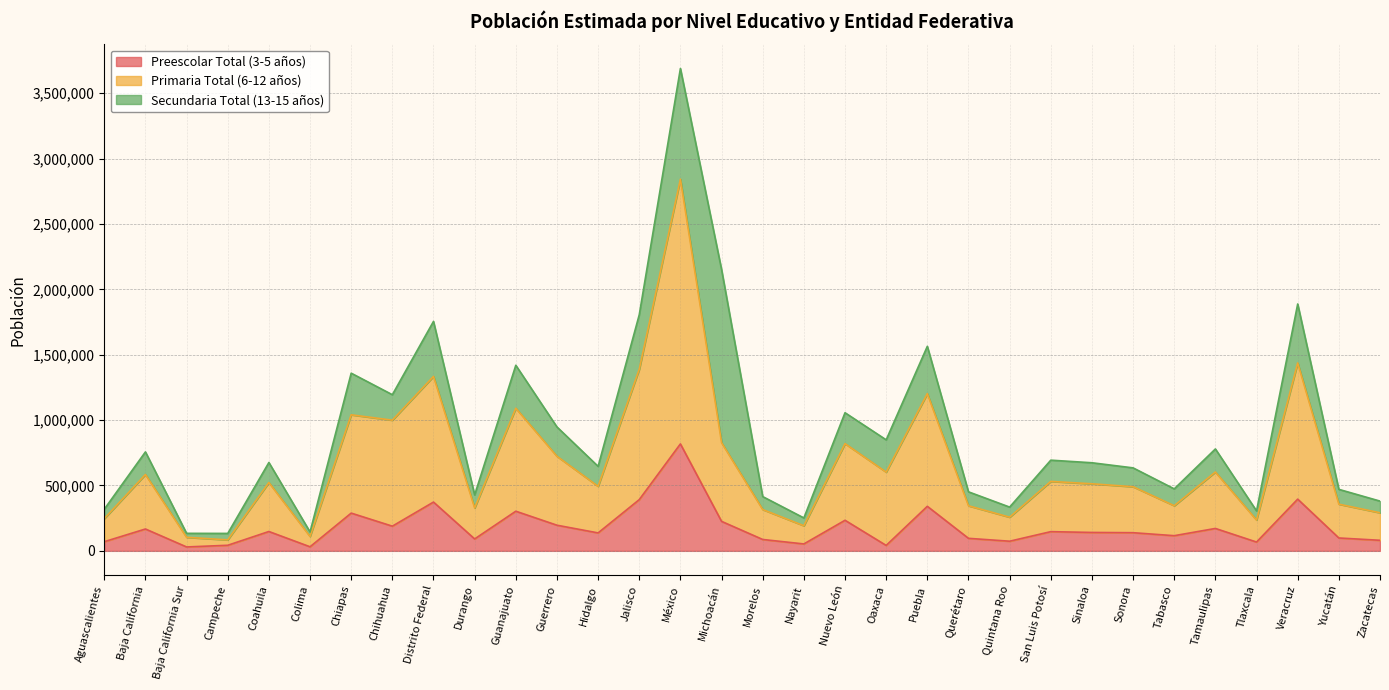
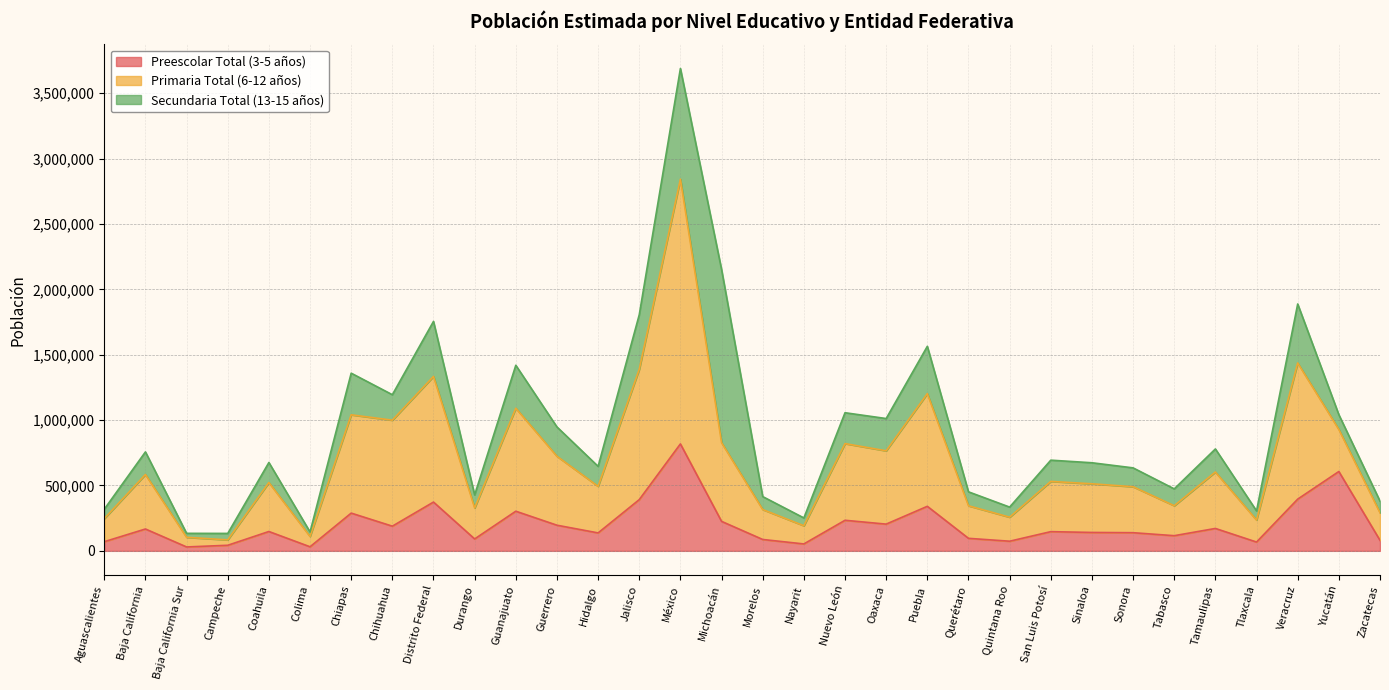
Preescolar Total (3-5 años), Oaxaca: 40,000 -> 200,000
Preescolar Total (3-5 años), Yucatán: 100,000 -> 610,000
Primaria Total (6-12 años), Yucatán: 260,000 -> 320,000
